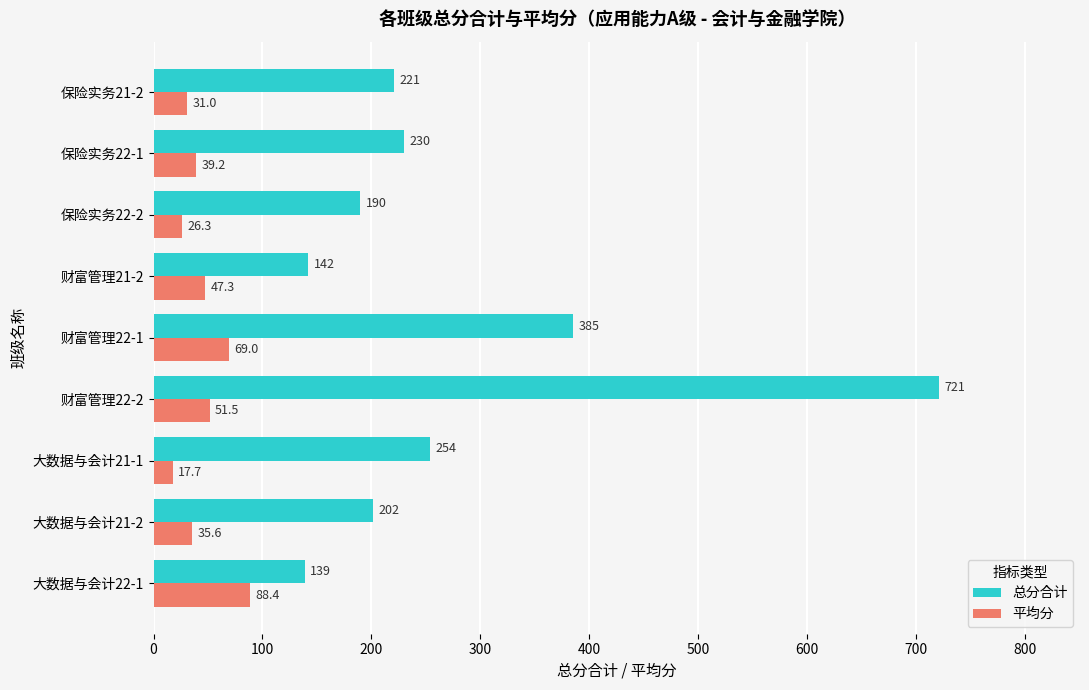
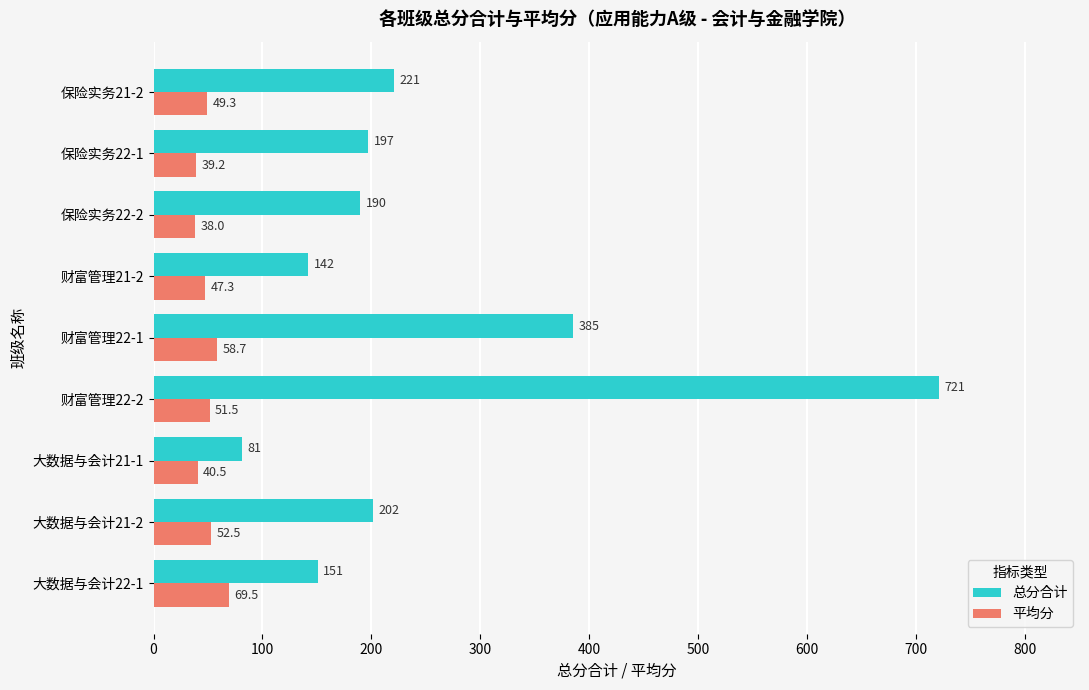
平均分, 保险实务21-2: 31.0 -> 49.3
总分合计, 保险实务22-1: 230 -> 197
平均分, 保险实务22-2: 26.3 -> 38.0
平均分, 财富管理22-1: 69.0 -> 58.7
总分合计, 大数据与会计21-1: 254 -> 81
平均分, 大数据与会计21-1: 17.7 -> 40.5
平均分, 大数据与会计21-2: 35.6 -> 52.5
总分合计, 大数据与会计22-1: 139 -> 151
平均分, 大数据与会计22-1: 88.4 -> 69.5
